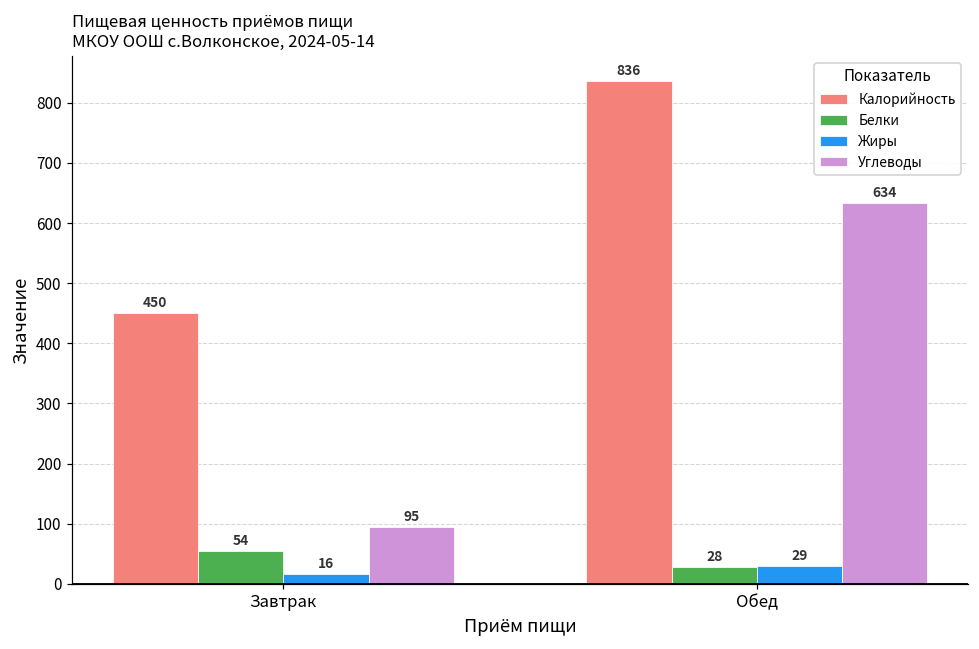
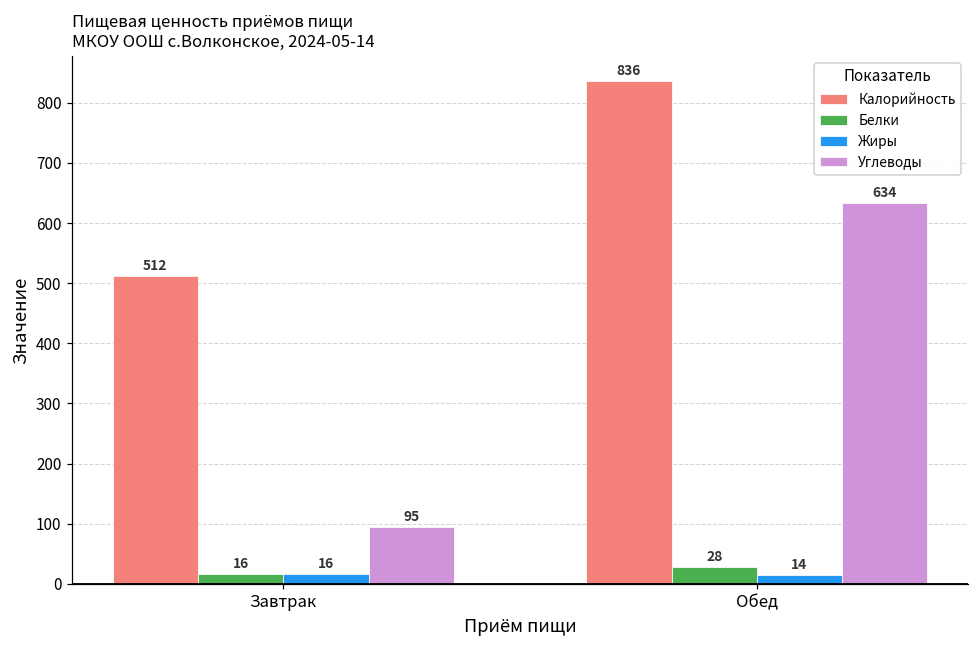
Калорийность, Завтрак: 450 -> 512
Белки, Завтрак: 54 -> 16
Жиры, Обед: 29 -> 14
